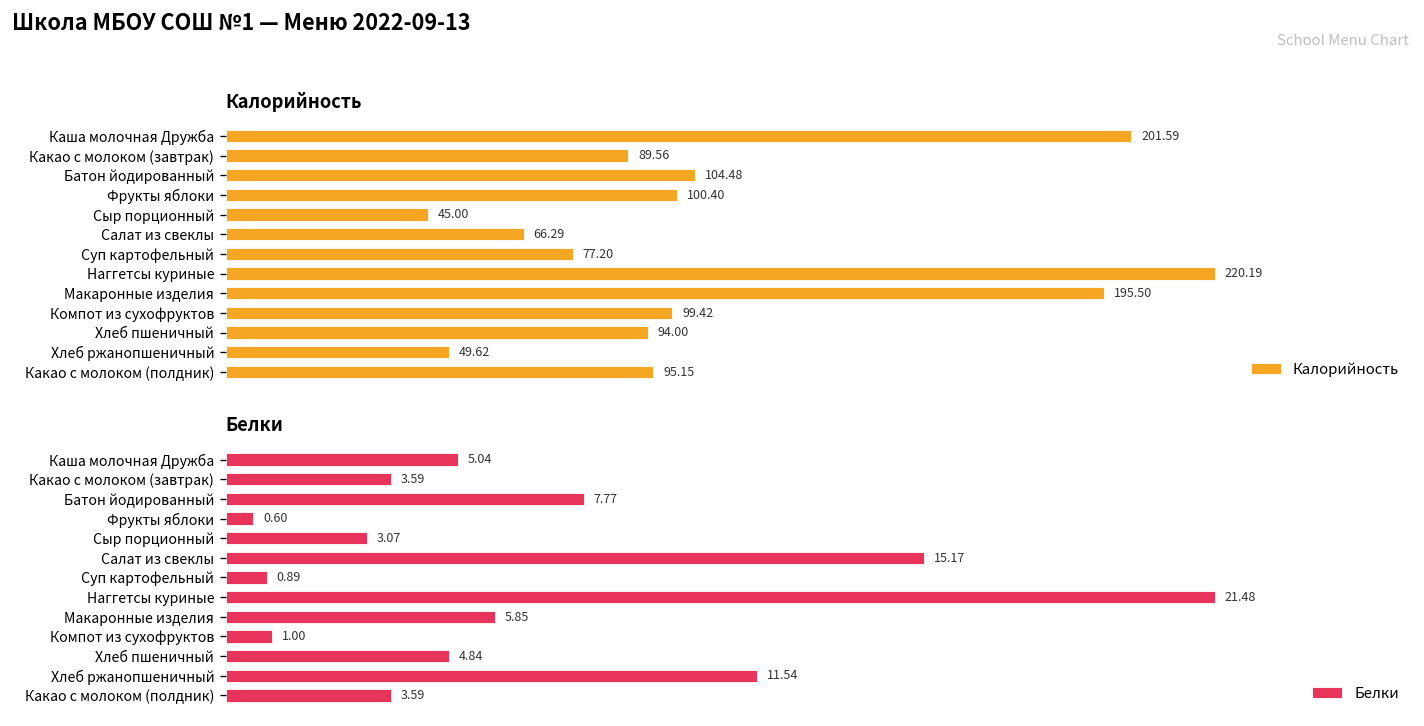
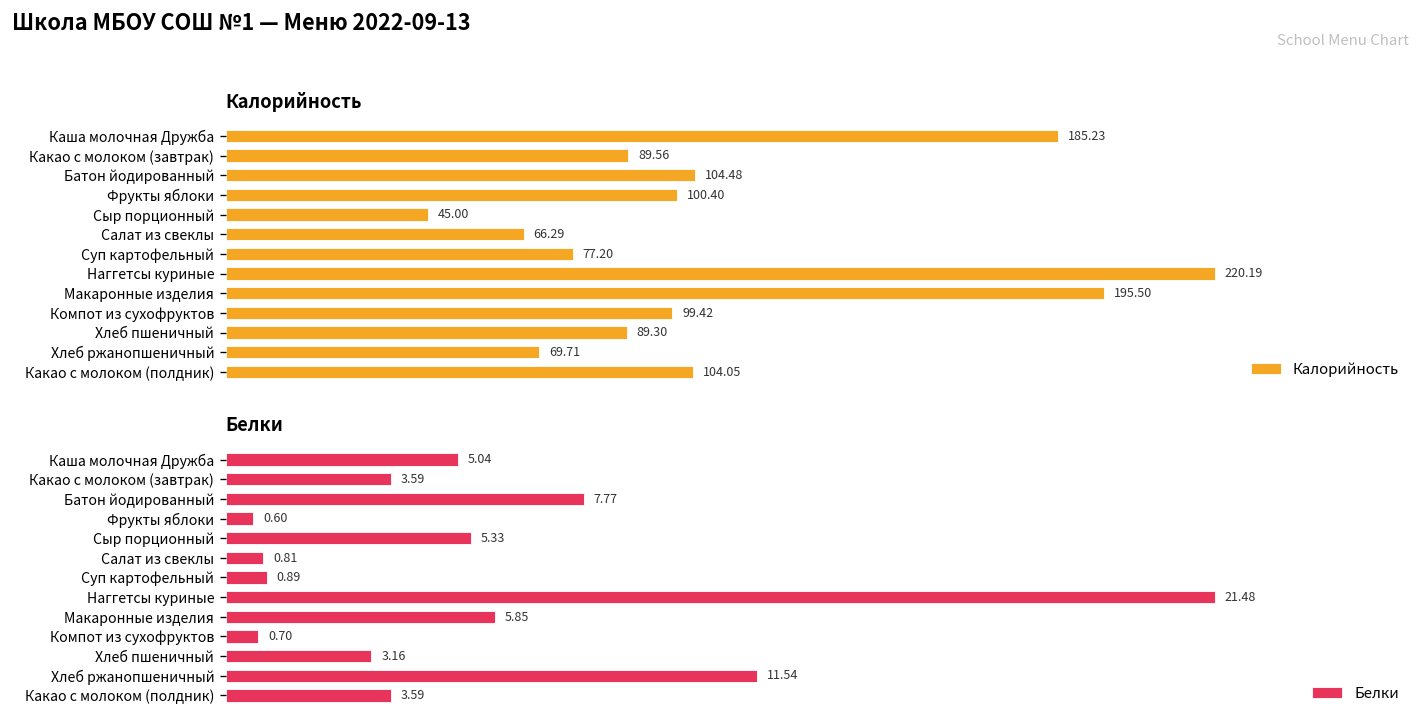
Калорийность, Каша молочная Дружба: 201.59 -> 185.23
Калорийность, Хлеб пшеничный: 94.00 -> 89.30
Калорийность, Хлеб ржанопшеничный: 49.62 -> 69.71
Калорийность, Какао с молоком (полдник): 95.15 -> 104.05
Белки, Сыр порционный: 3.07 -> 5.33
Белки, Салат из свеклы: 15.17 -> 0.81
Белки, Компот из сухофруктов: 1.00 -> 0.70
Белки, Хлеб пшеничный: 4.84 -> 3.16
